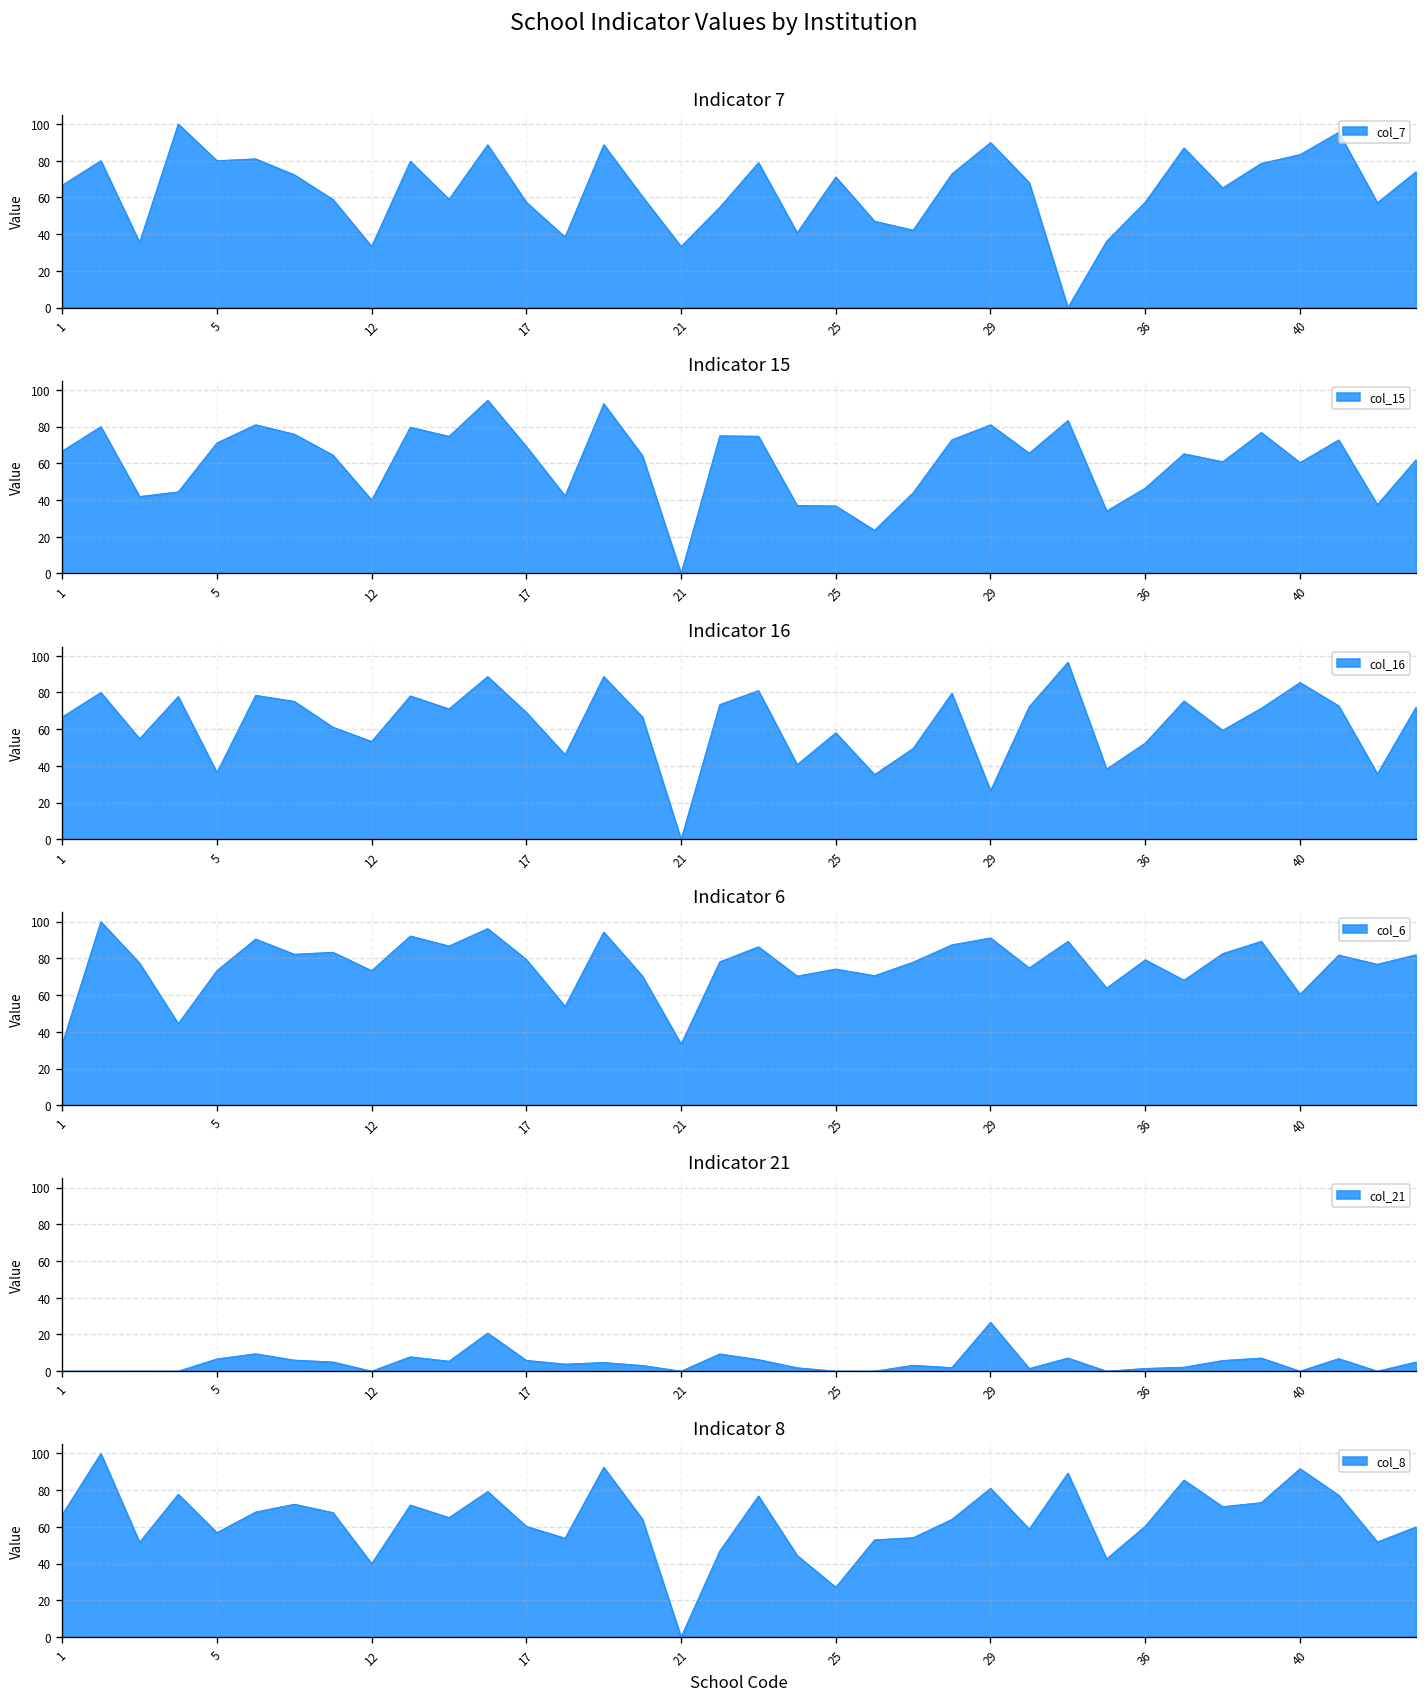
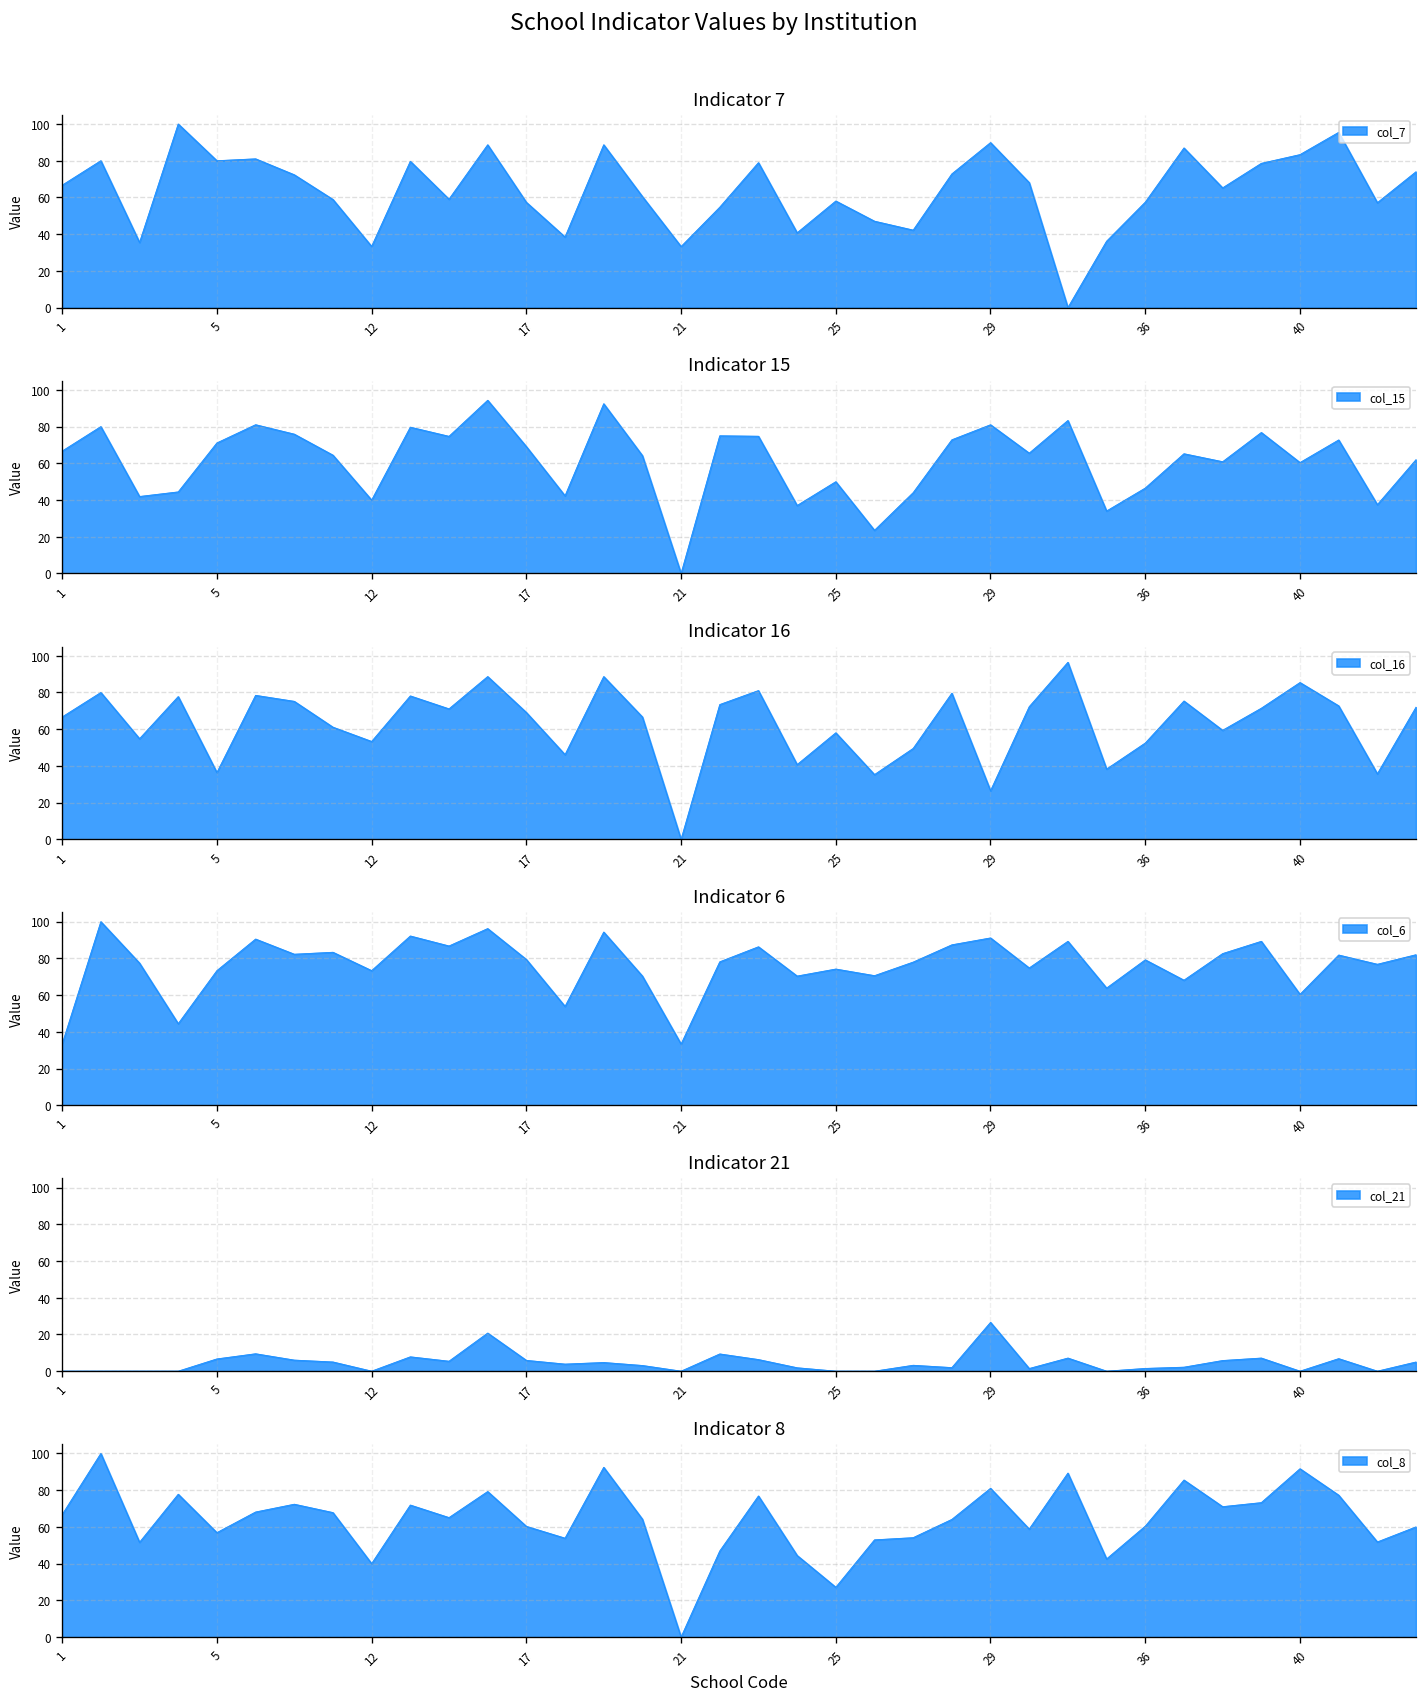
Indicator 7, 25: 71 -> 58
Indicator 15, 25: 37 -> 50
